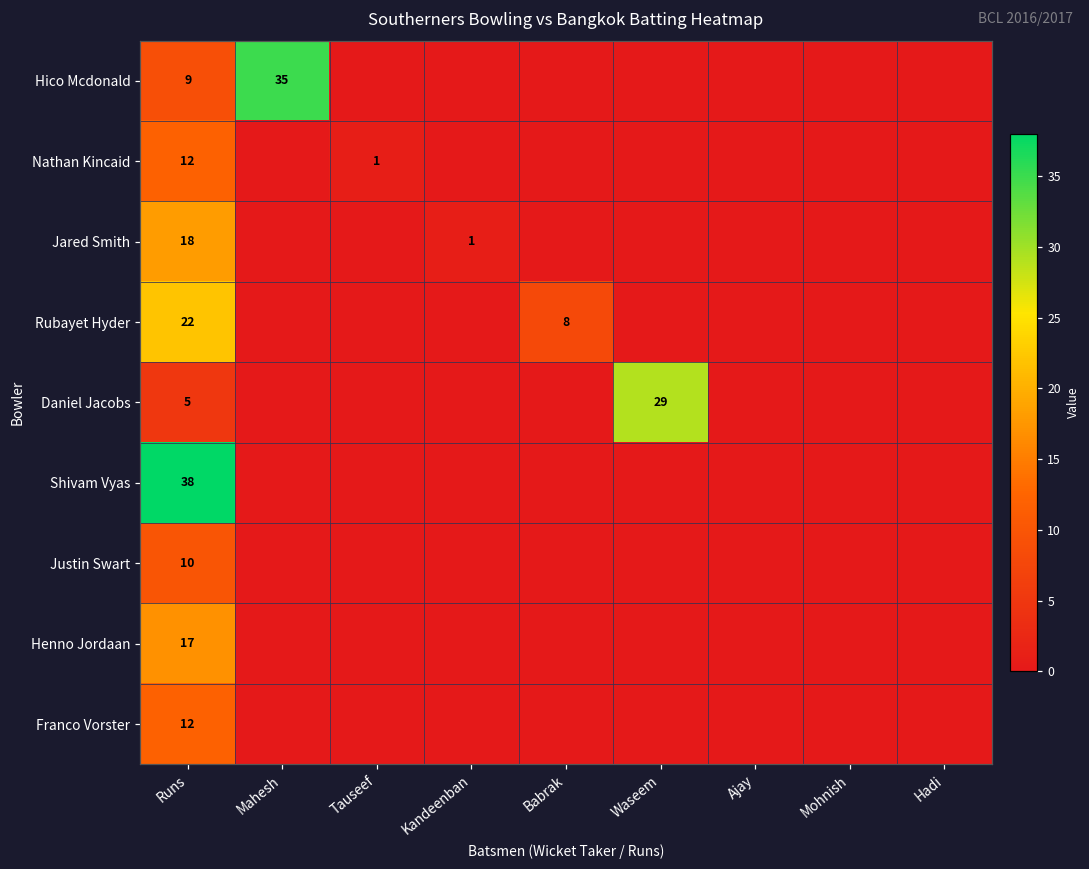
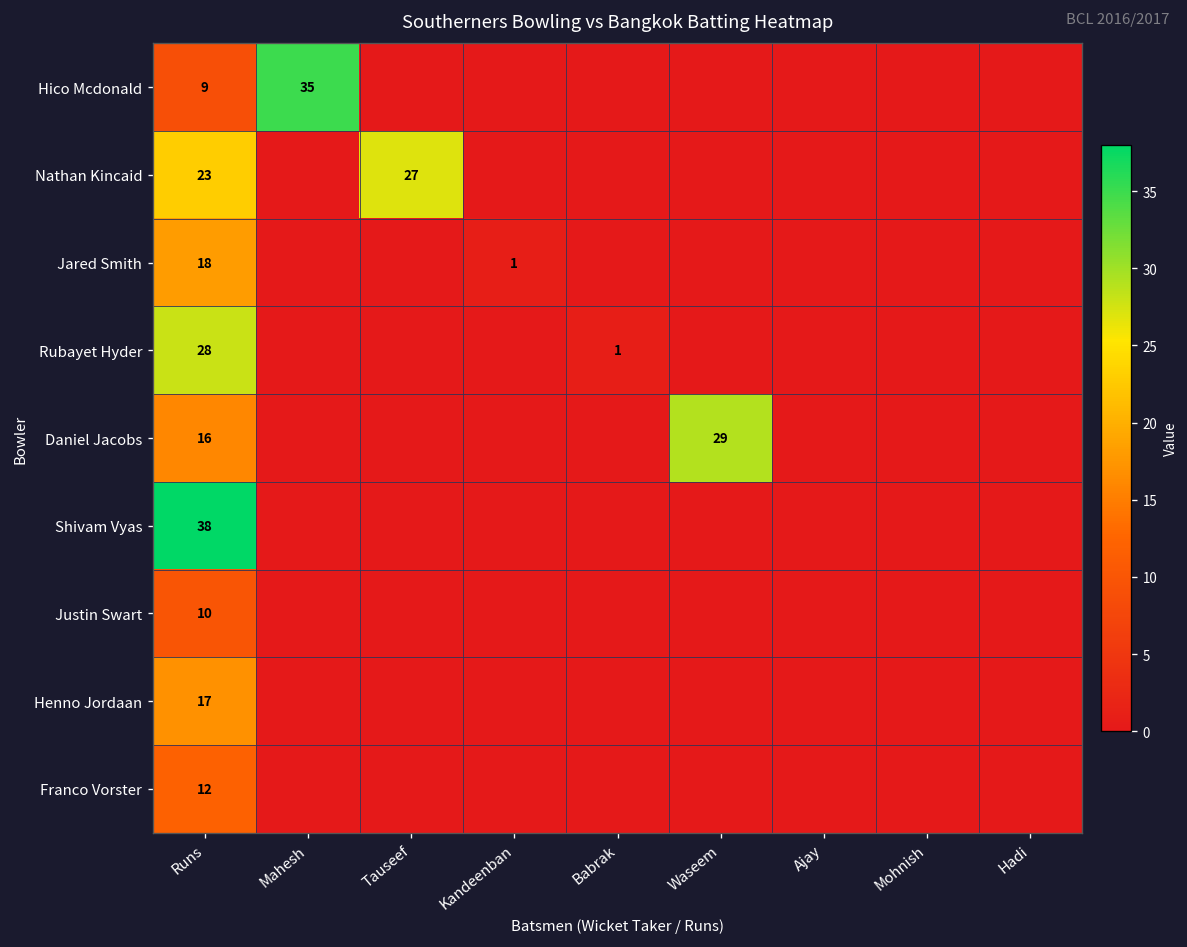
Nathan Kincaid, Runs: 12 -> 23
Nathan Kincaid, Tauseef: 1 -> 27
Rubayet Hyder, Runs: 22 -> 28
Rubayet Hyder, Babrak: 8 -> 1
Daniel Jacobs, Runs: 5 -> 16
